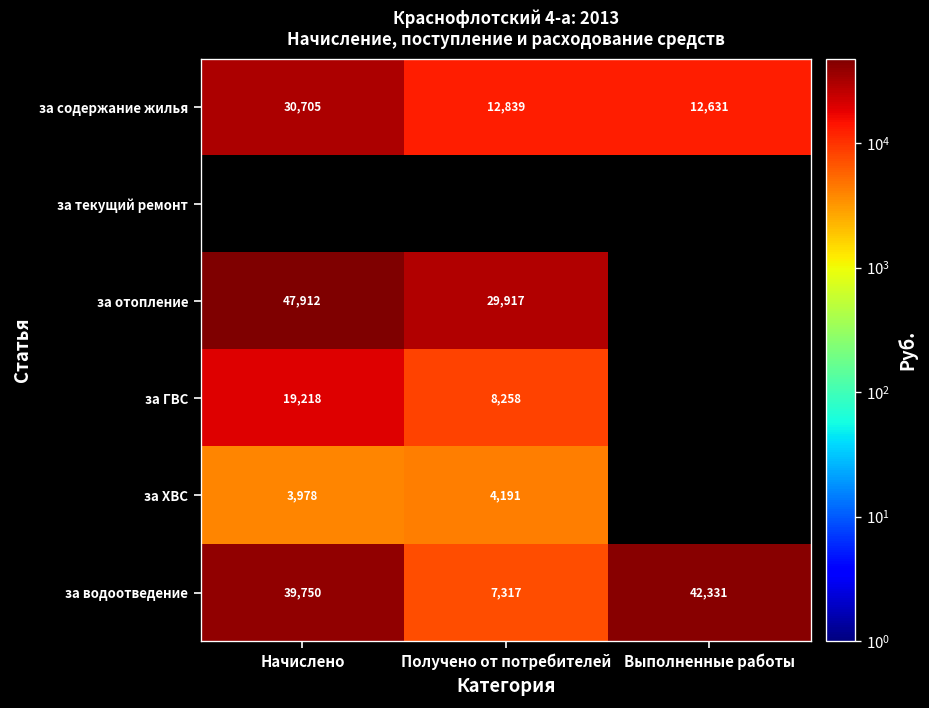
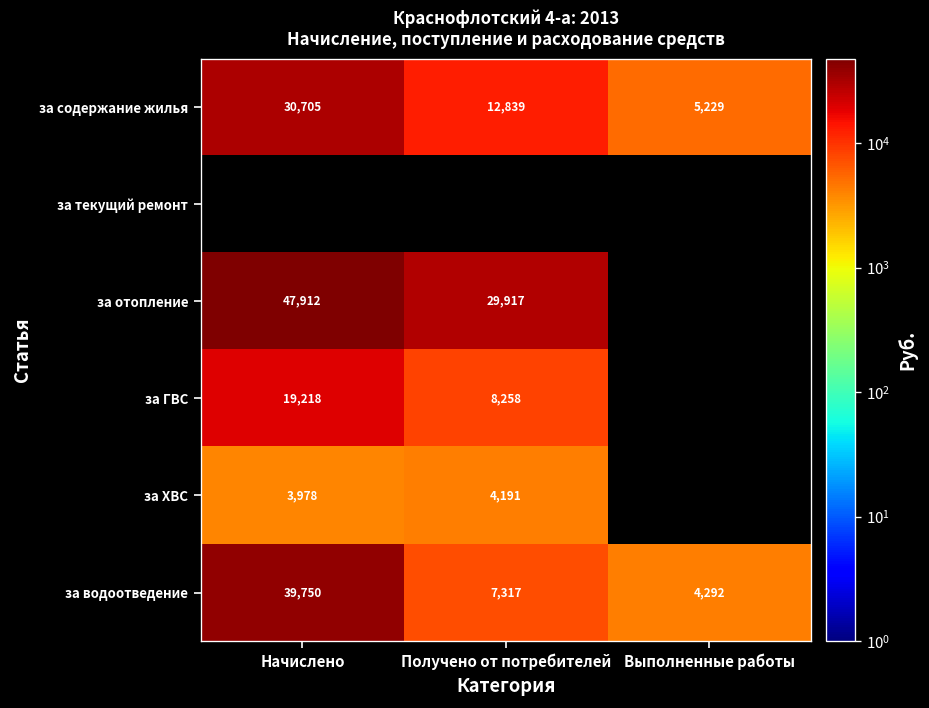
за содержание жилья, Выполненные работы: 12,631 -> 5,229
за водоотведение, Выполненные работы: 42,331 -> 4,292
